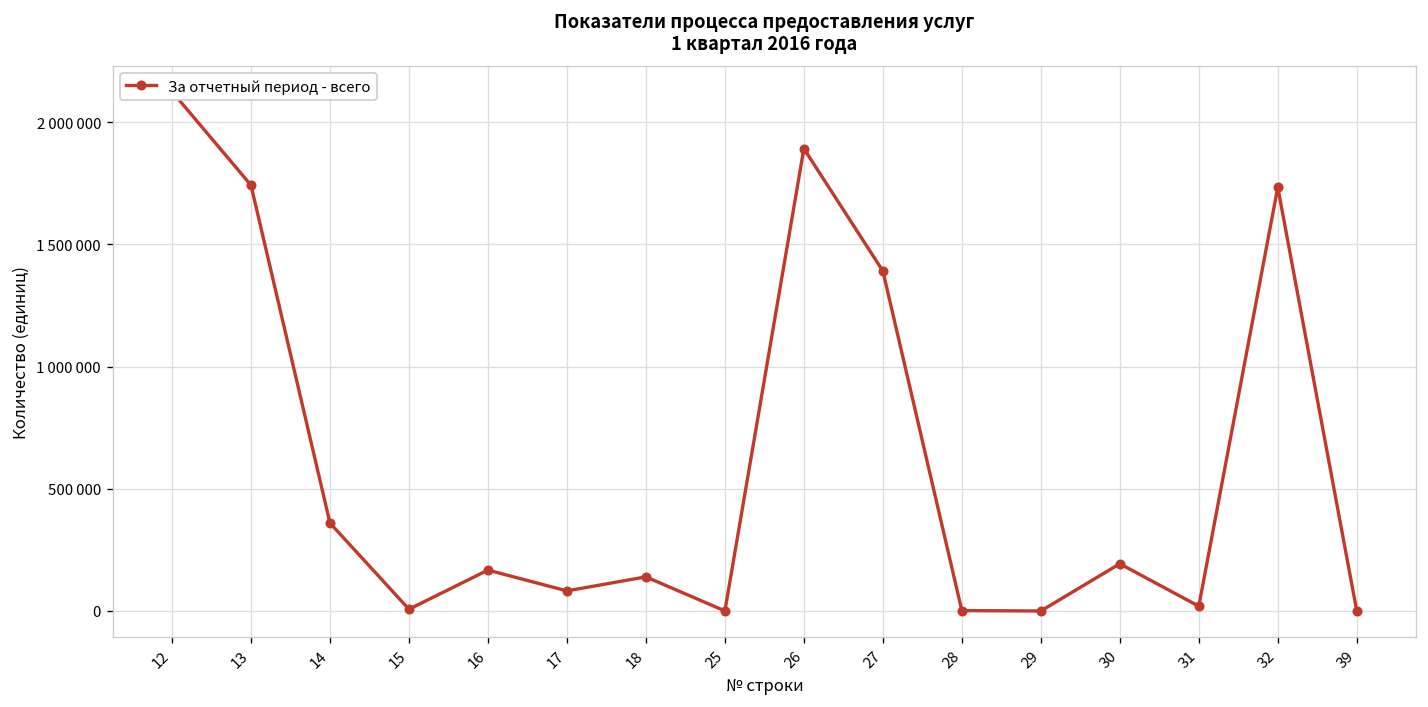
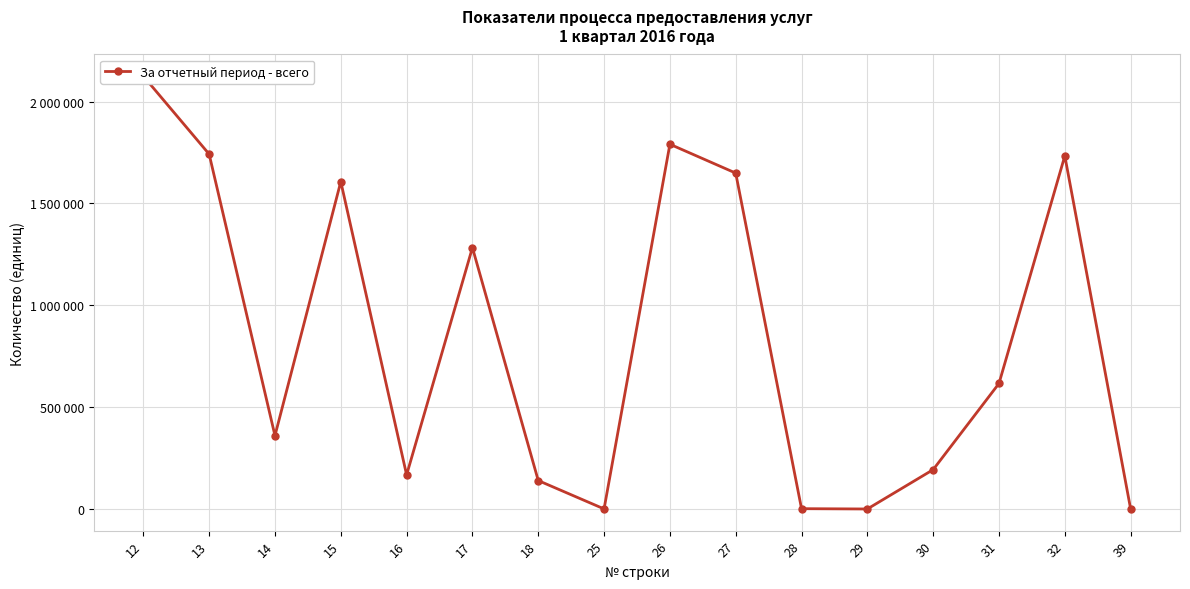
15: 10000 -> 1610000
17: 80000 -> 1280000
26: 1890000 -> 1790000
27: 1390000 -> 1650000
31: 20000 -> 620000
